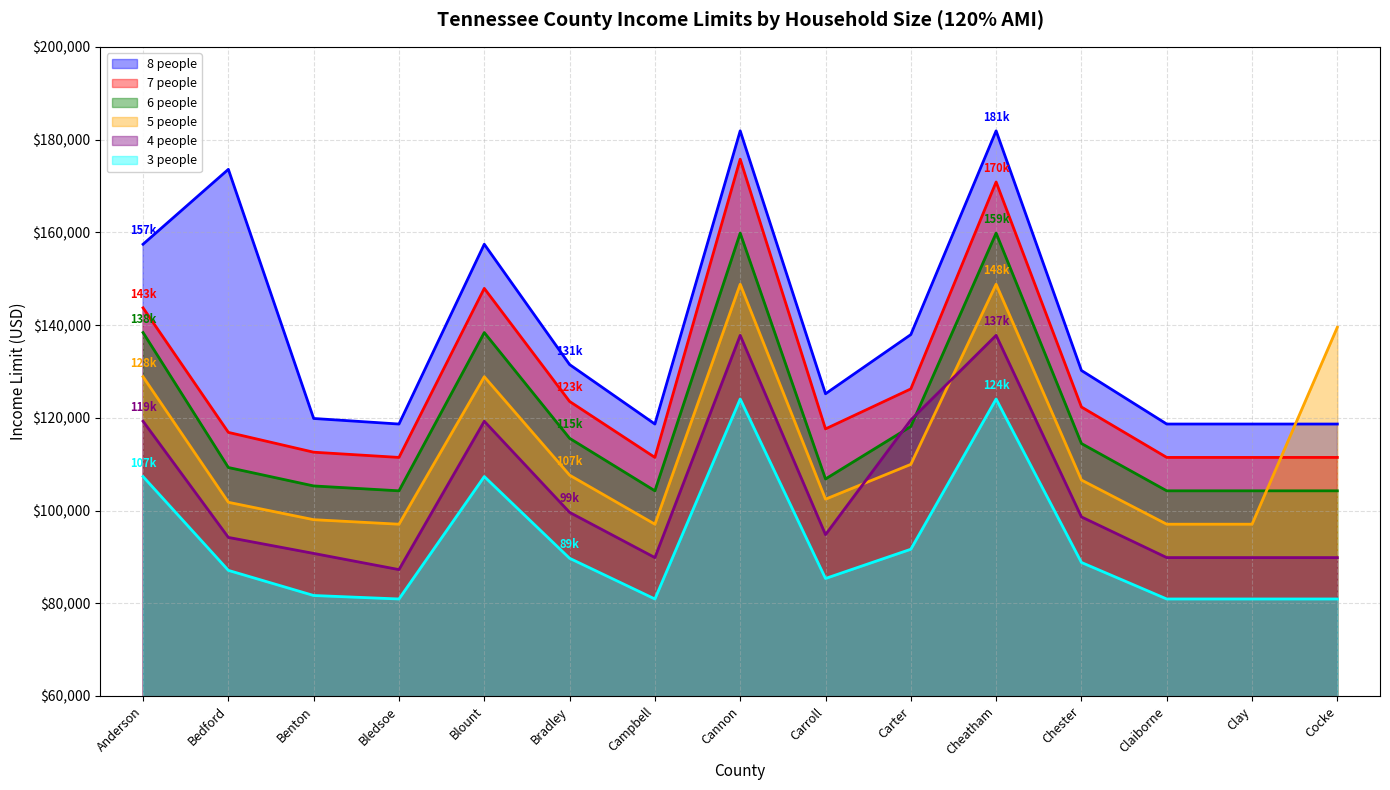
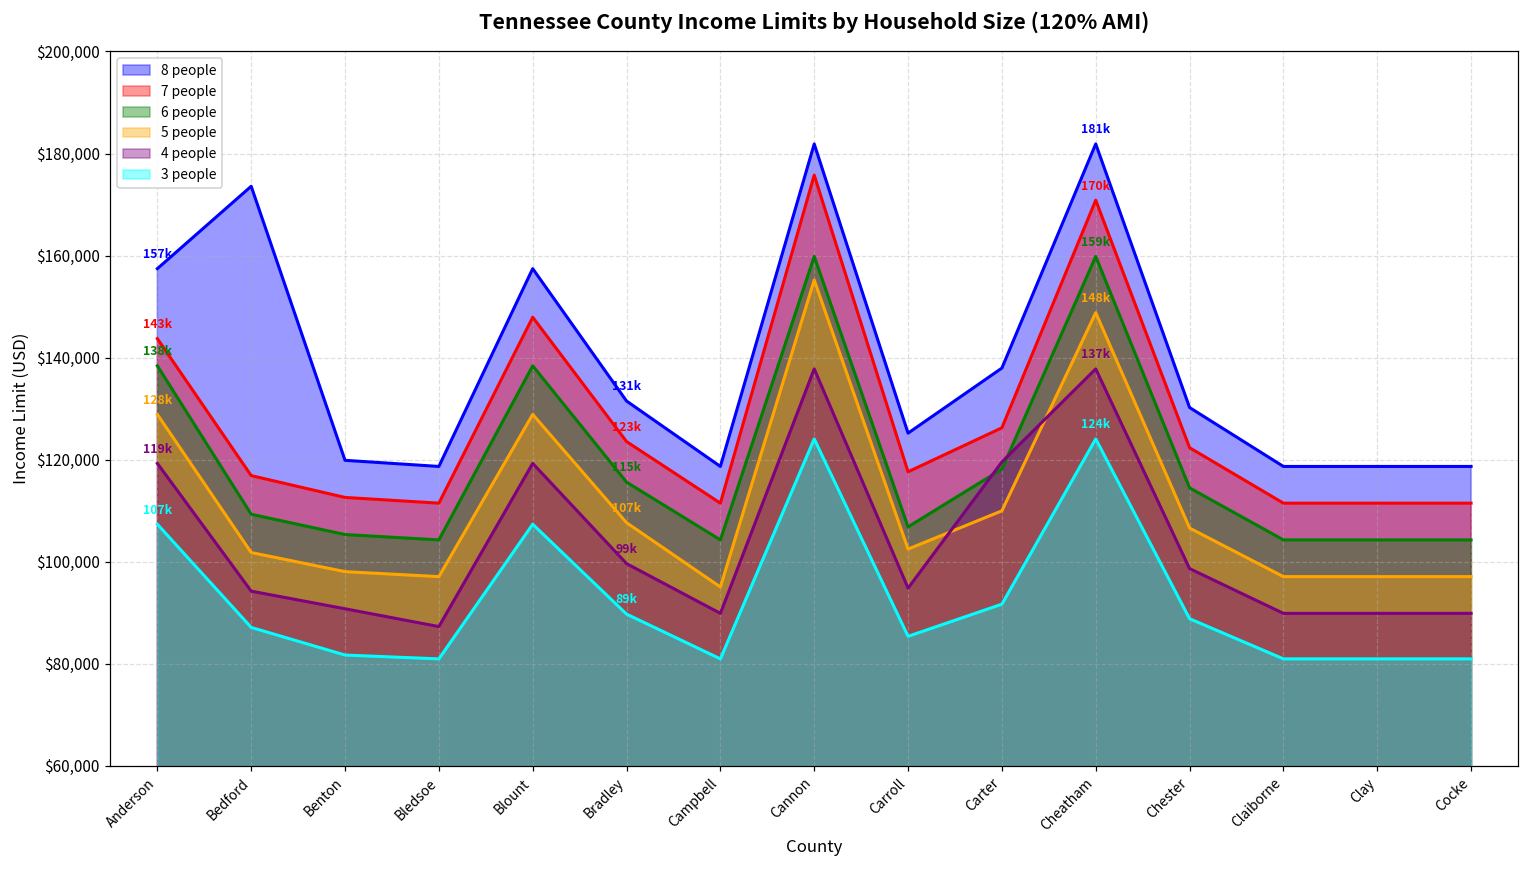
5 people, Campbell: $97,000 -> $95,000
5 people, Cannon: $149,000 -> $155,000
5 people, Cocke: $140,000 -> $97,000
